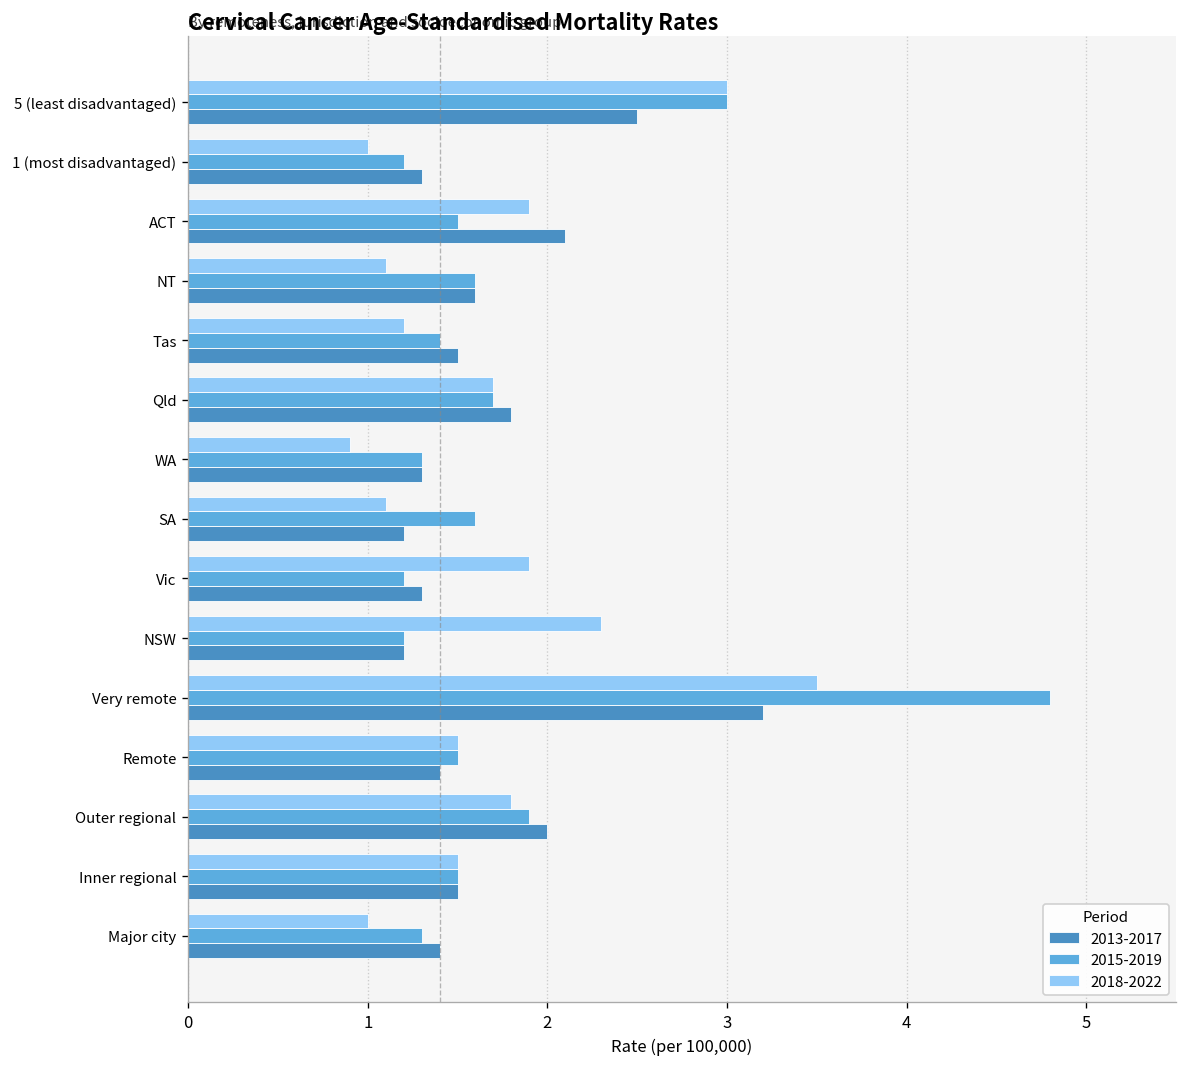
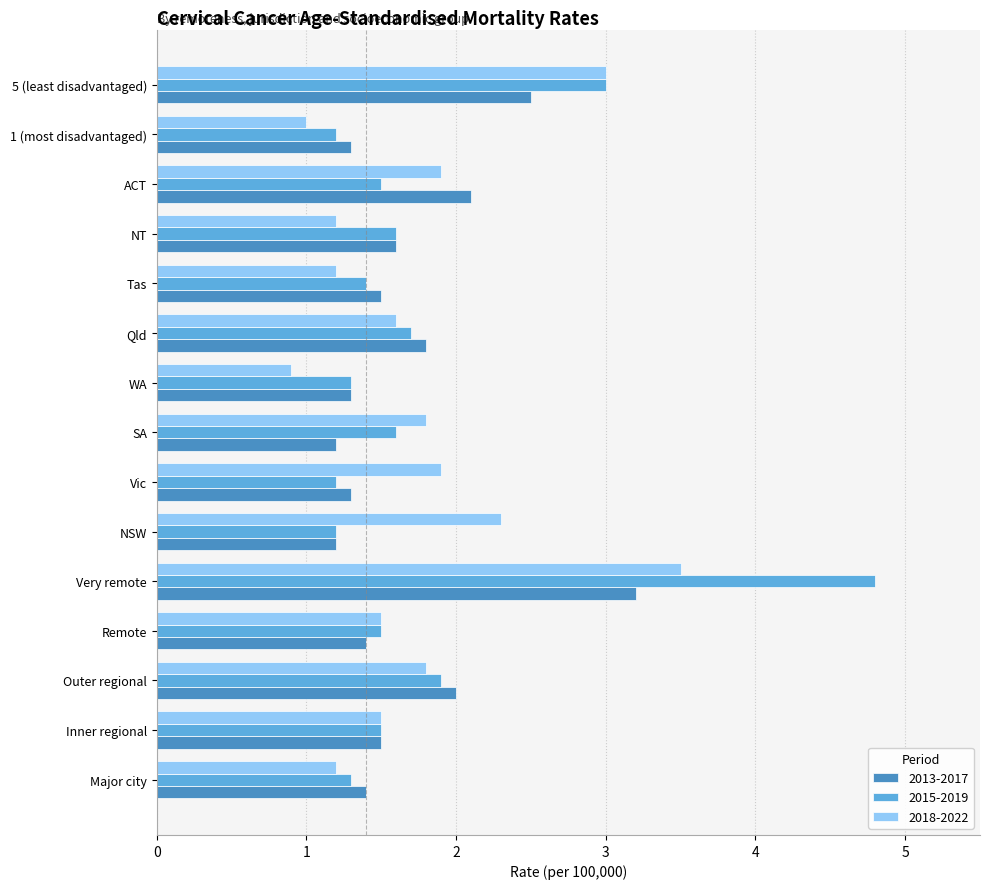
2018-2022, NT: 1.1 -> 1.2
2018-2022, Qld: 1.7 -> 1.6
2018-2022, SA: 1.1 -> 1.8
2018-2022, Major city: 1.0 -> 1.2
